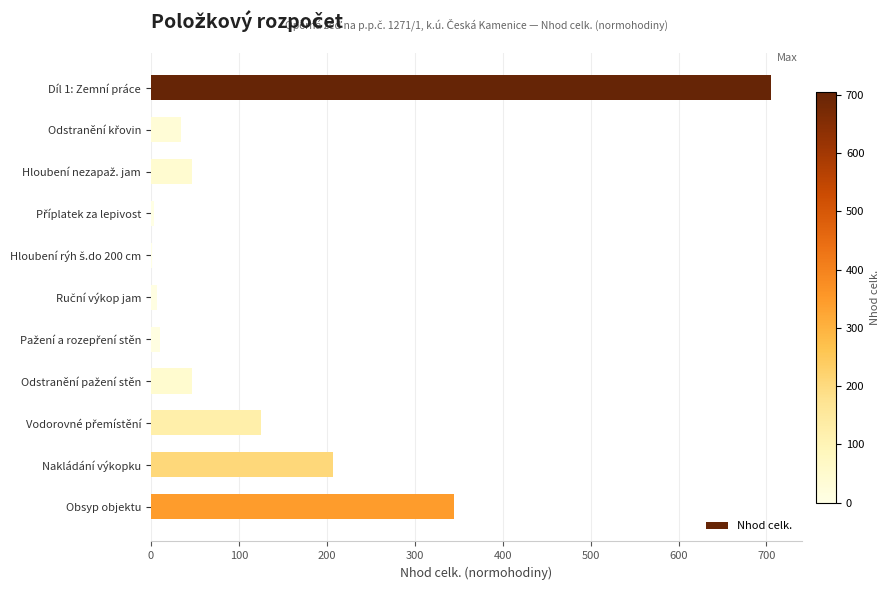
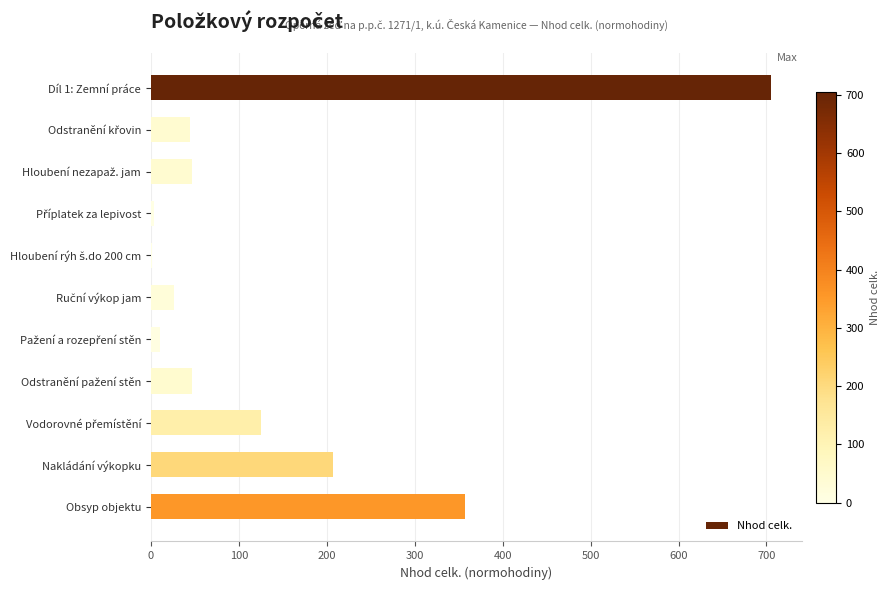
Odstranění křovin: 30 -> 40
Ruční výkop jam: 10 -> 30
Obsyp objektu: 350 -> 360
